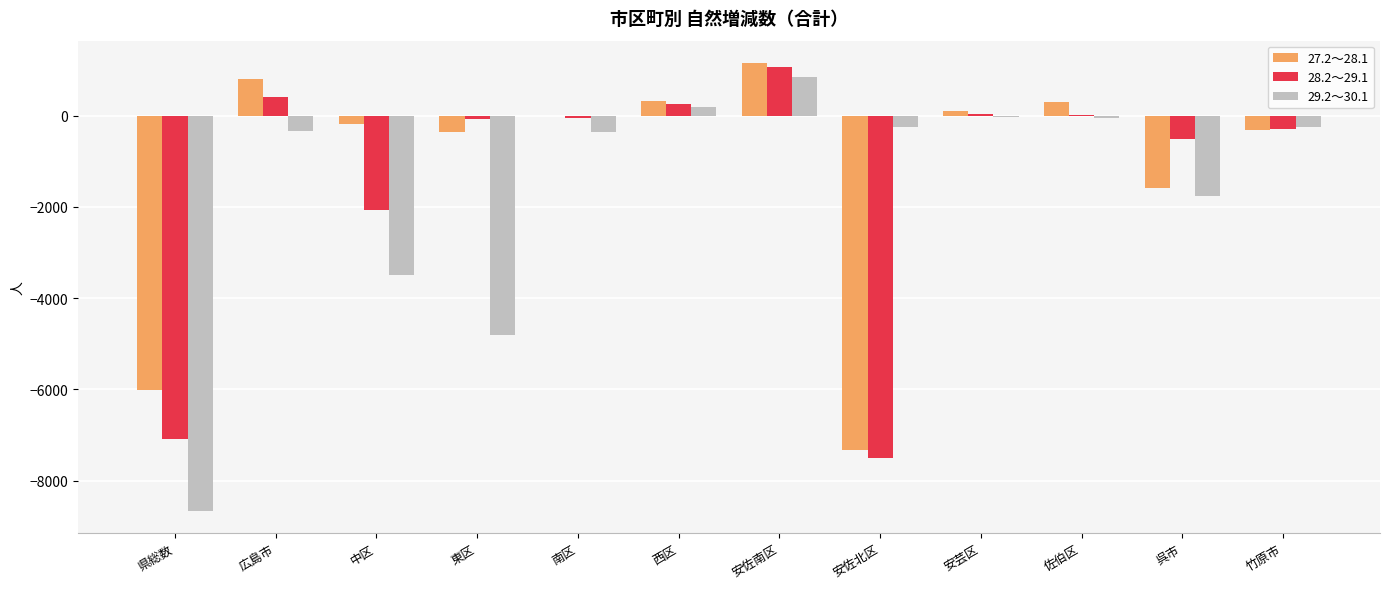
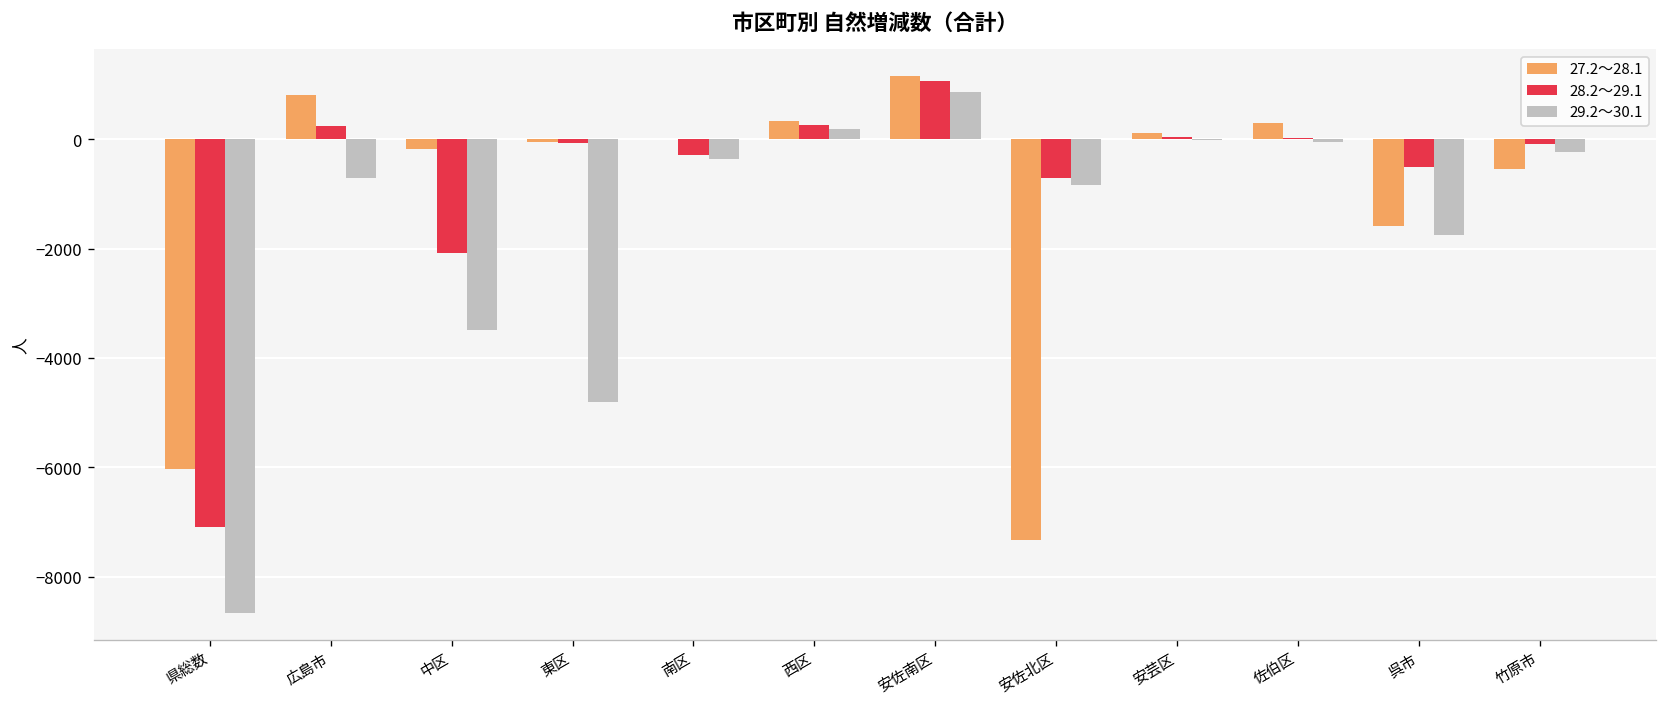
28.2～29.1, 広島市: 400 -> 200
29.2～30.1, 広島市: -300 -> -700
27.2～28.1, 東区: -400 -> -100
28.2～29.1, 南区: -100 -> -300
28.2～29.1, 安佐北区: -7500 -> -700
29.2～30.1, 安佐北区: -300 -> -800
27.2～28.1, 竹原市: -300 -> -600
28.2～29.1, 竹原市: -300 -> -100
